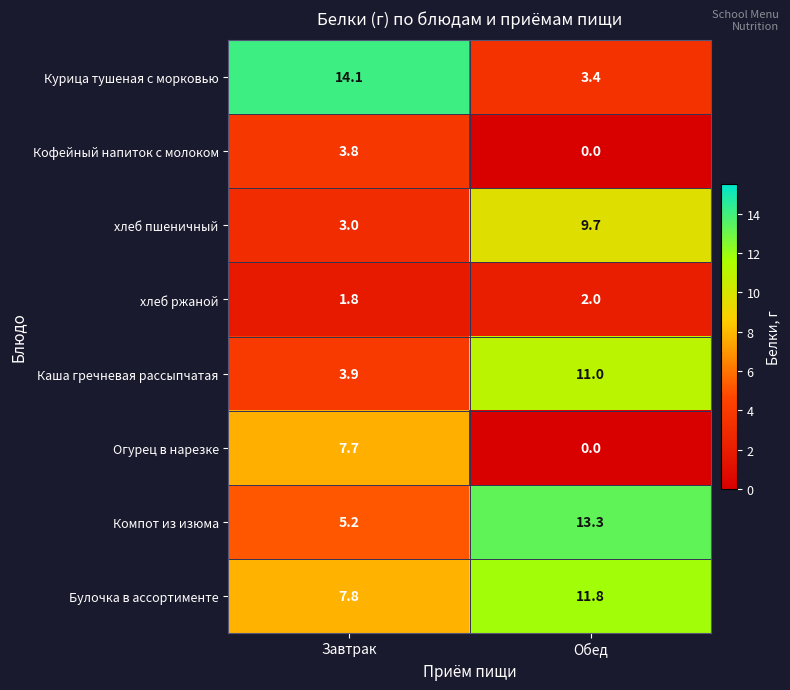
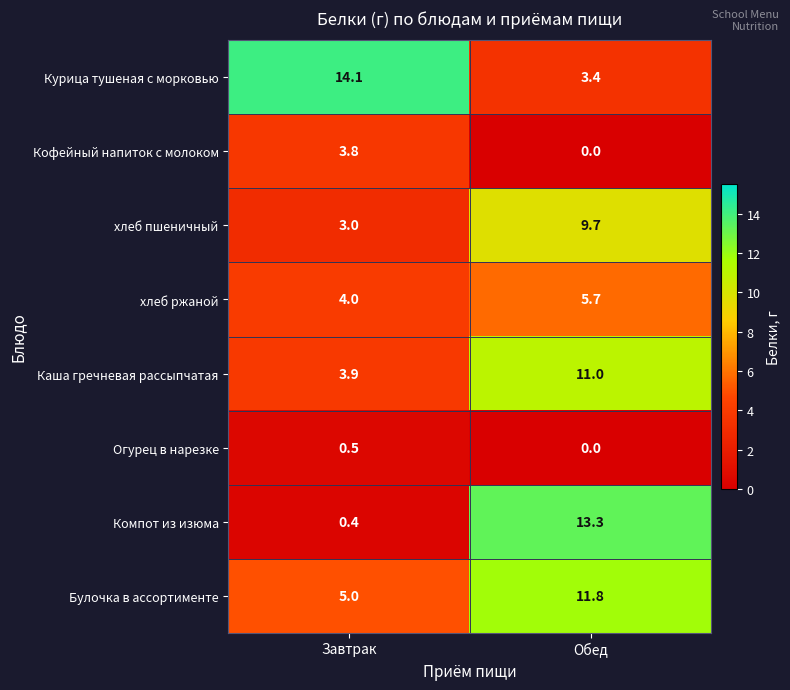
хлеб ржаной, Завтрак: 1.8 -> 4.0
хлеб ржаной, Обед: 2.0 -> 5.7
Огурец в нарезке, Завтрак: 7.7 -> 0.5
Компот из изюма, Завтрак: 5.2 -> 0.4
Булочка в ассортименте, Завтрак: 7.8 -> 5.0
